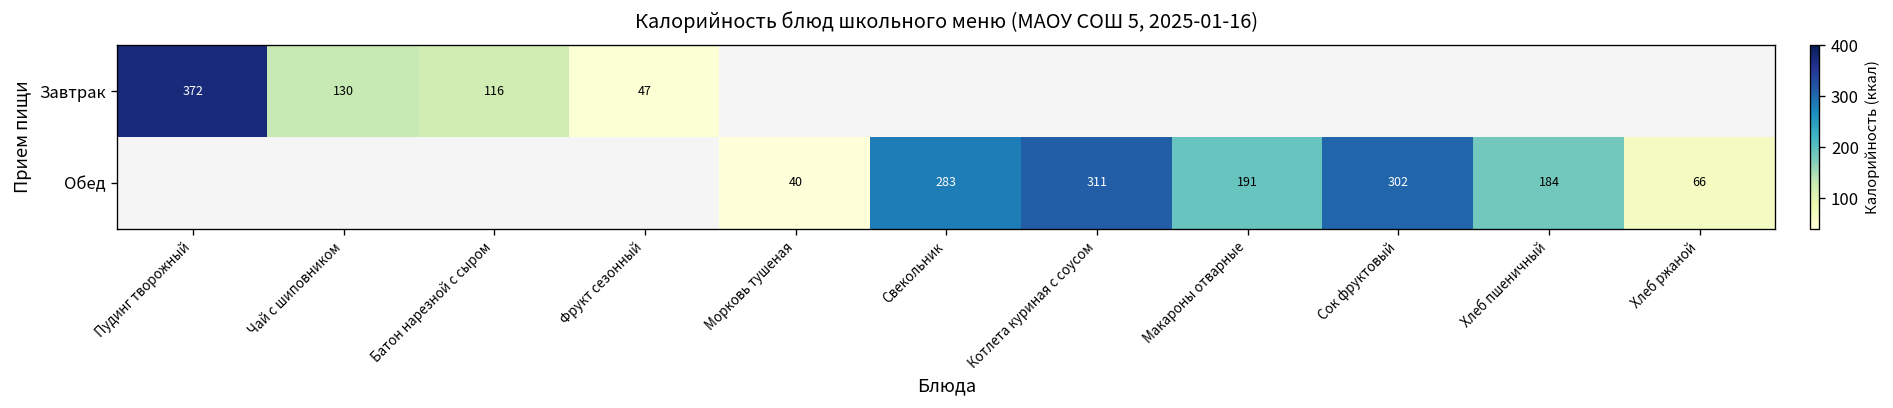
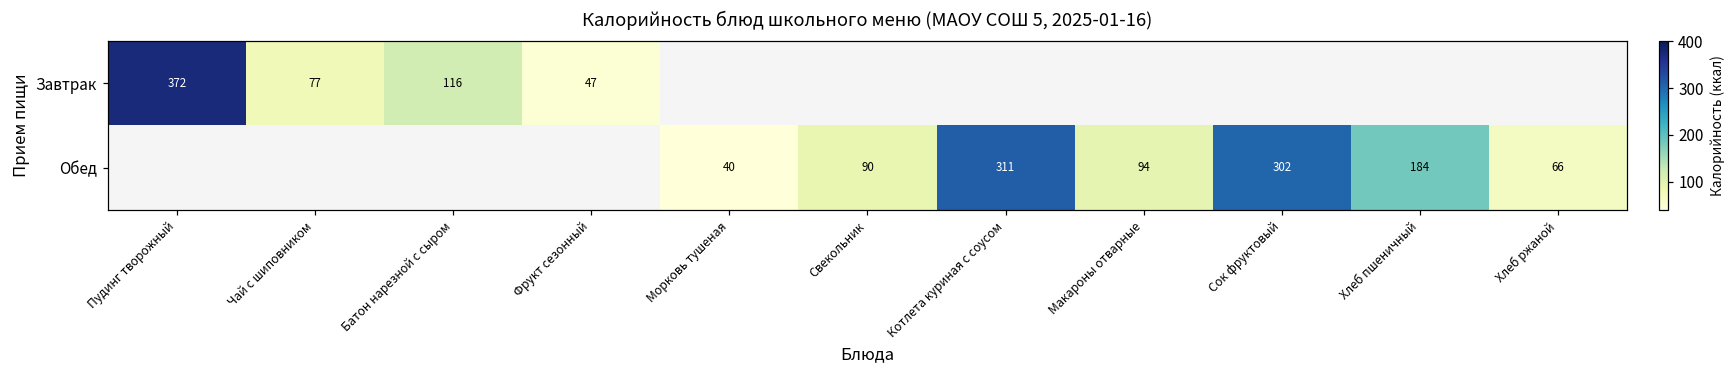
Завтрак, Чай с шиповником: 130 -> 77
Обед, Свекольник: 283 -> 90
Обед, Макароны отварные: 191 -> 94
